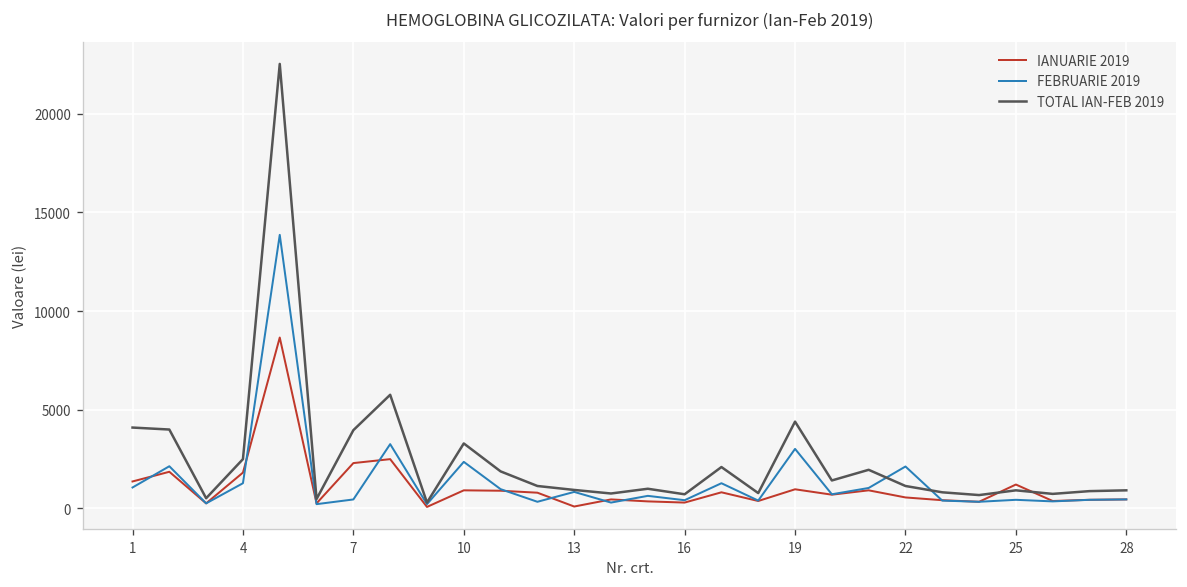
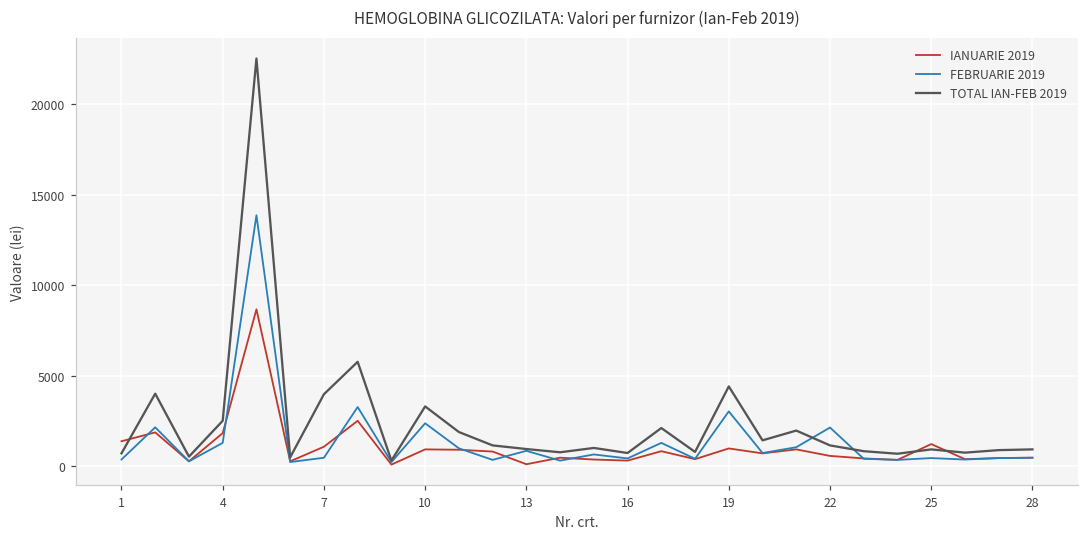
FEBRUARIE 2019, 1: 1100 -> 400
TOTAL IAN-FEB 2019, 1: 4100 -> 700
IANUARIE 2019, 7: 2300 -> 1100
